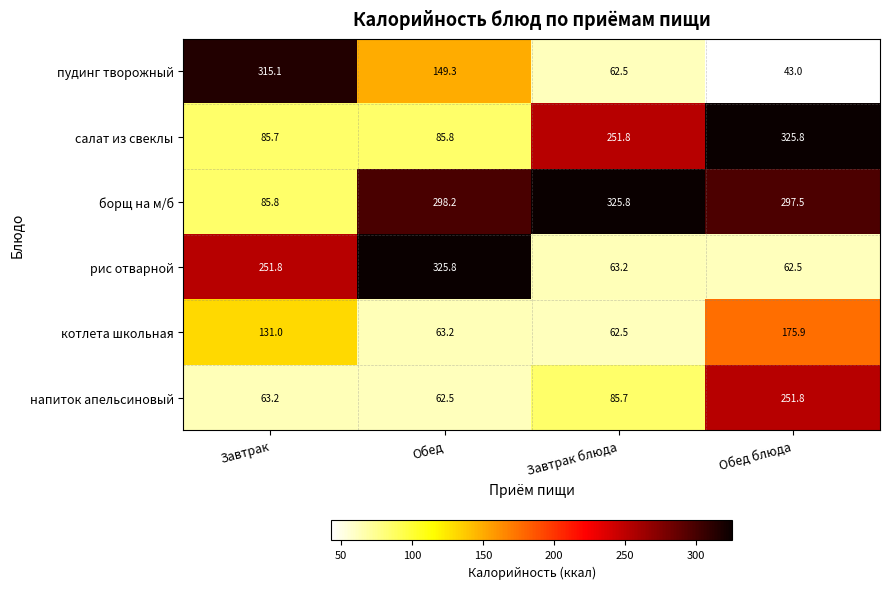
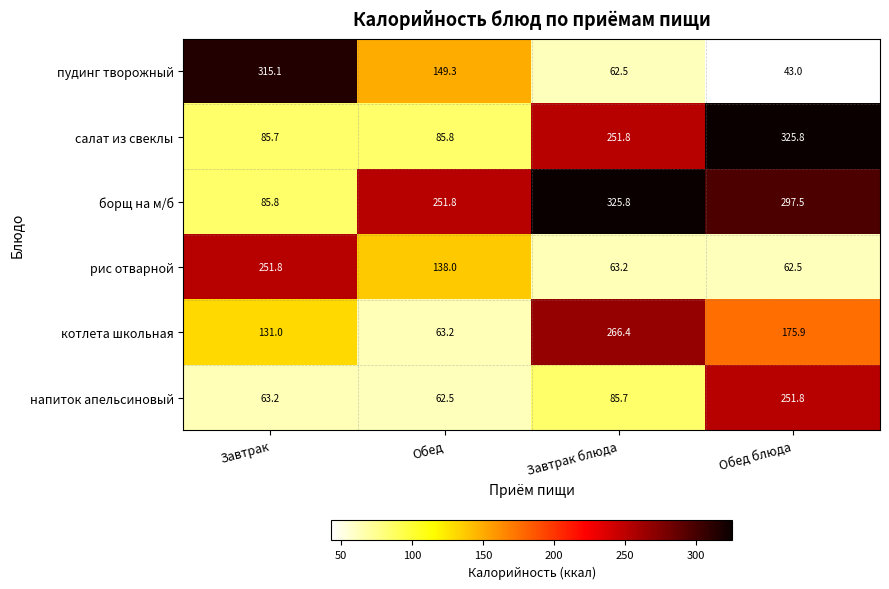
борщ на м/б, Обед: 298.2 -> 251.8
рис отварной, Обед: 325.8 -> 138.0
котлета школьная, Завтрак блюда: 62.5 -> 266.4
